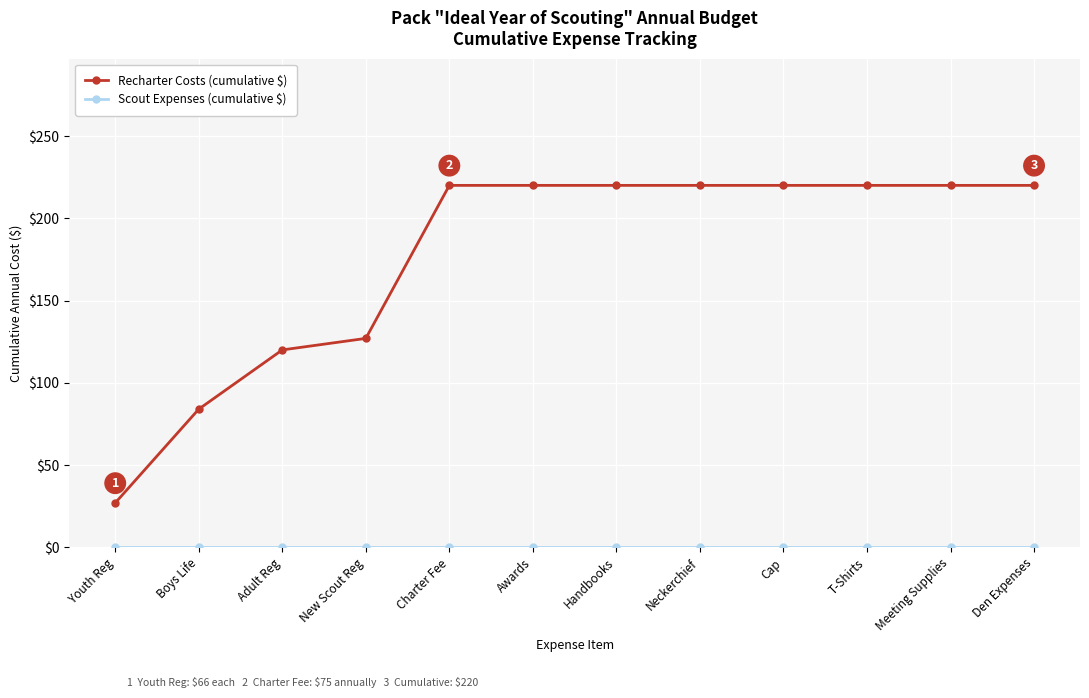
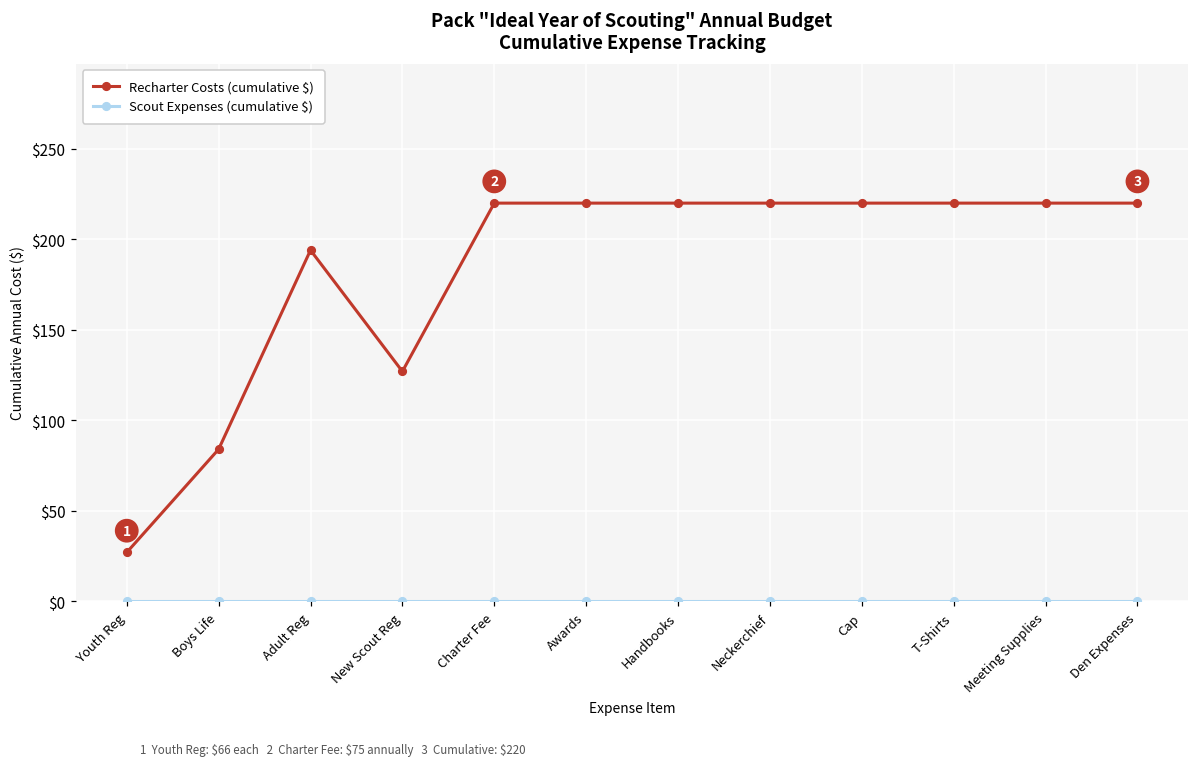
Recharter Costs (cumulative $), Adult Reg: $120 -> $194
